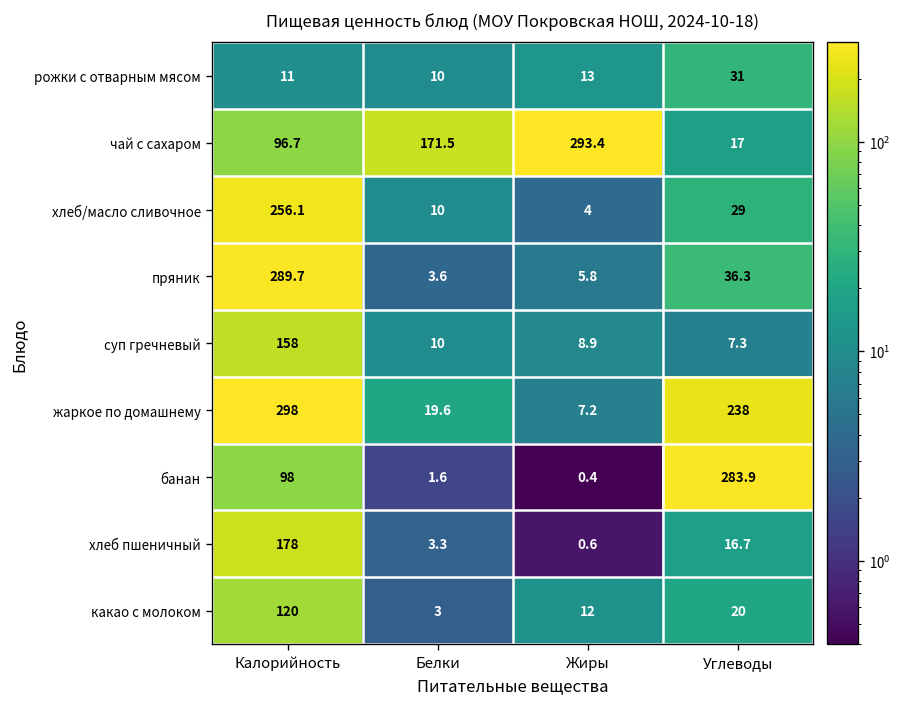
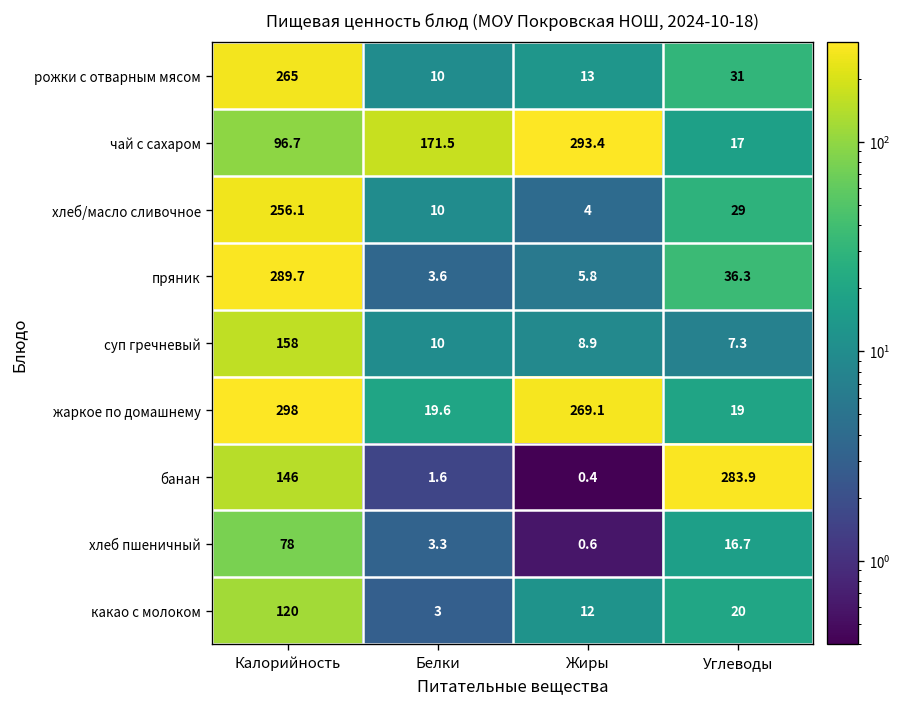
рожки с отварным мясом, Калорийность: 11 -> 265
жаркое по домашнему, Жиры: 7.2 -> 269.1
жаркое по домашнему, Углеводы: 238 -> 19
банан, Калорийность: 98 -> 146
хлеб пшеничный, Калорийность: 178 -> 78
